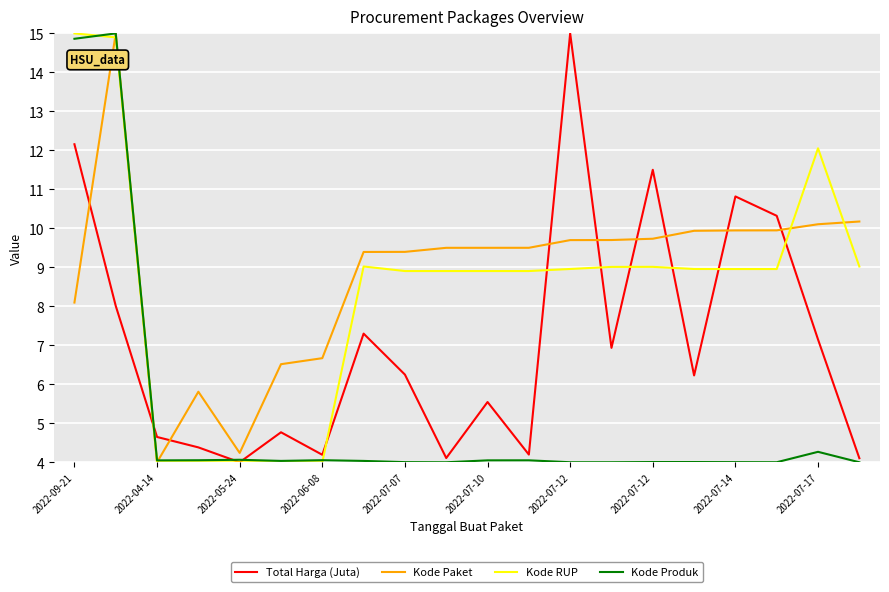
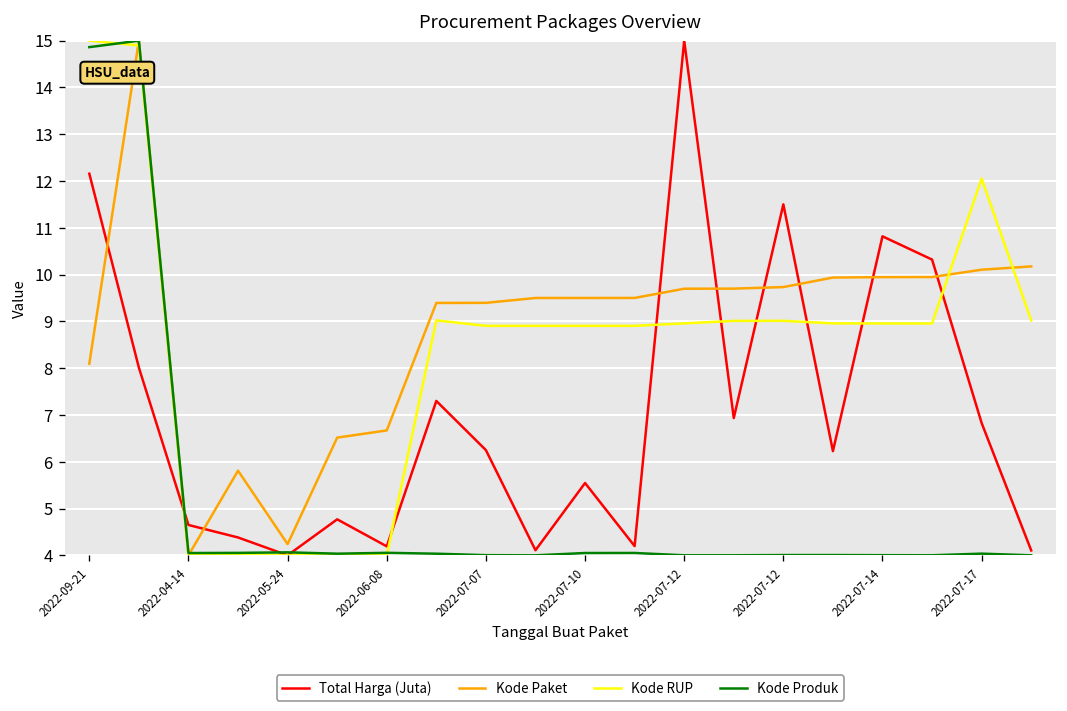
Total Harga (Juta), 2022-07-17: 7.1 -> 6.8
Kode Produk, 2022-07-17: 4.3 -> 4.0
